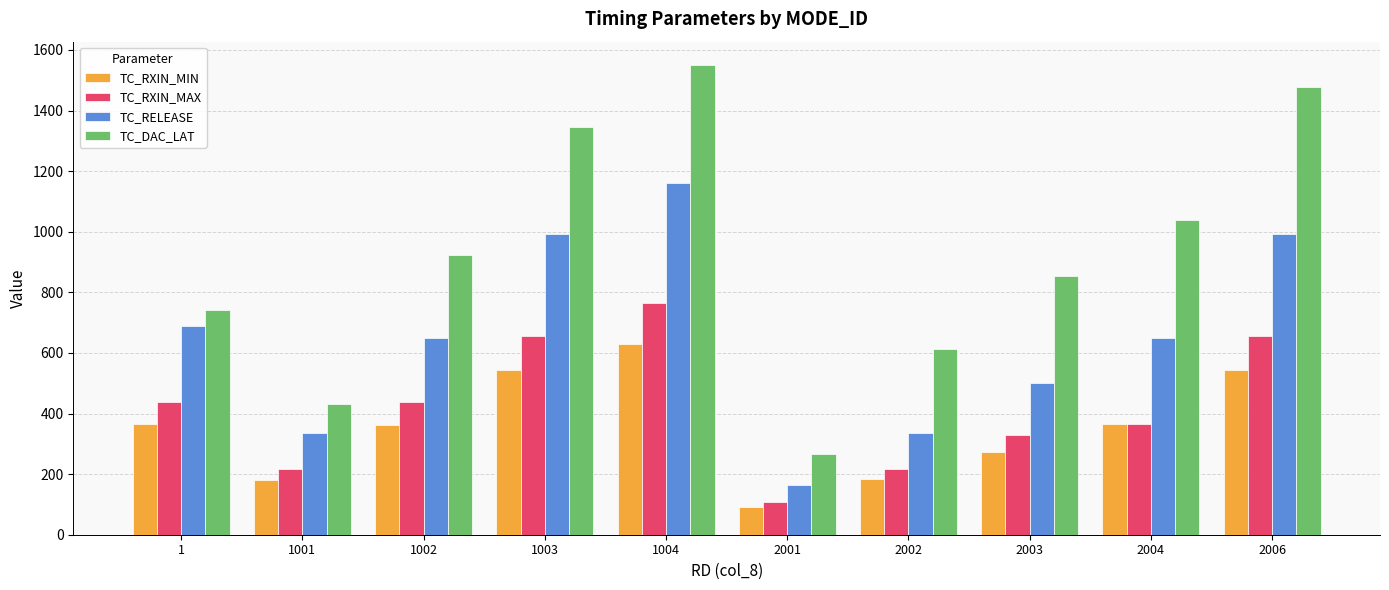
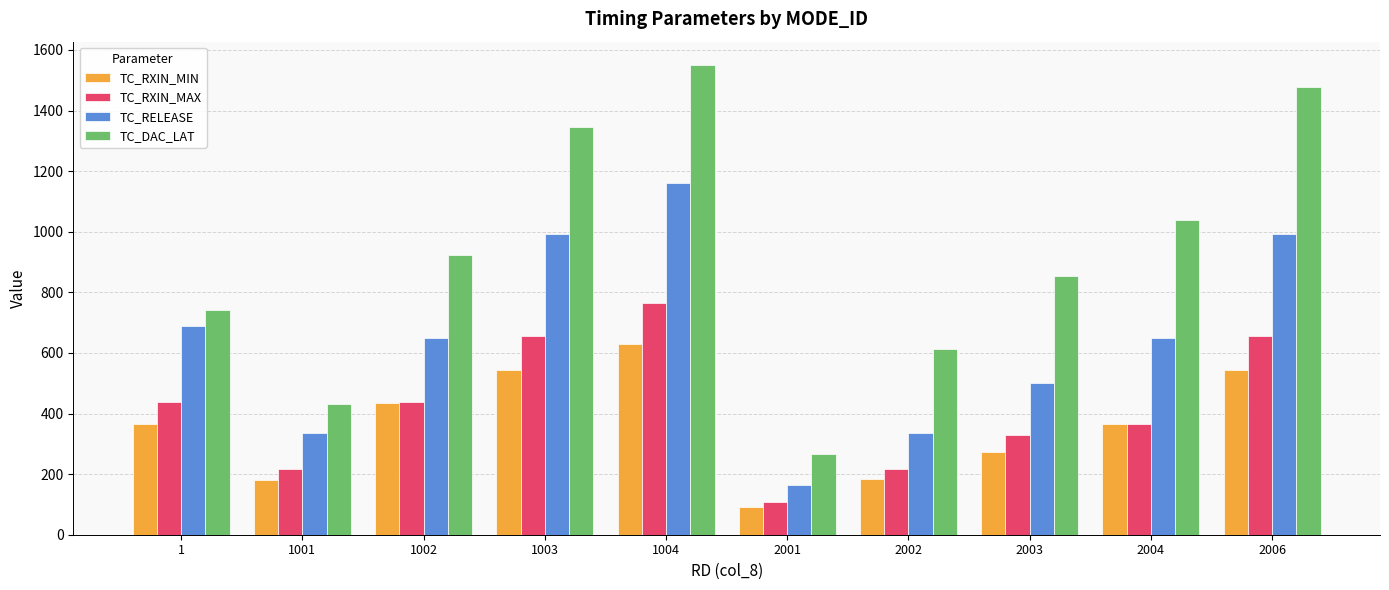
TC_RXIN_MIN, 1002: 360 -> 430
